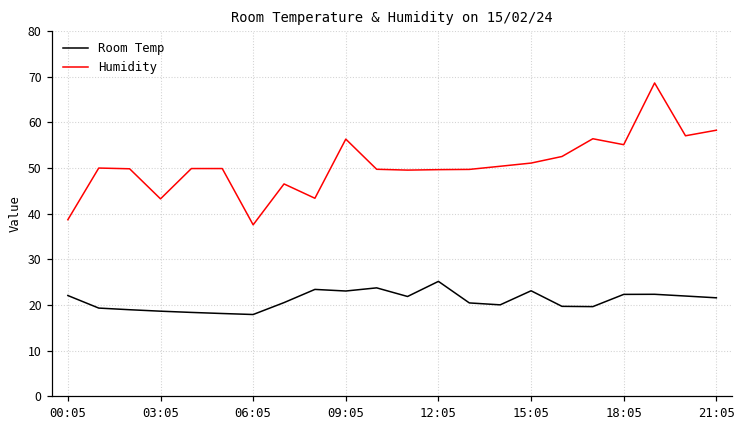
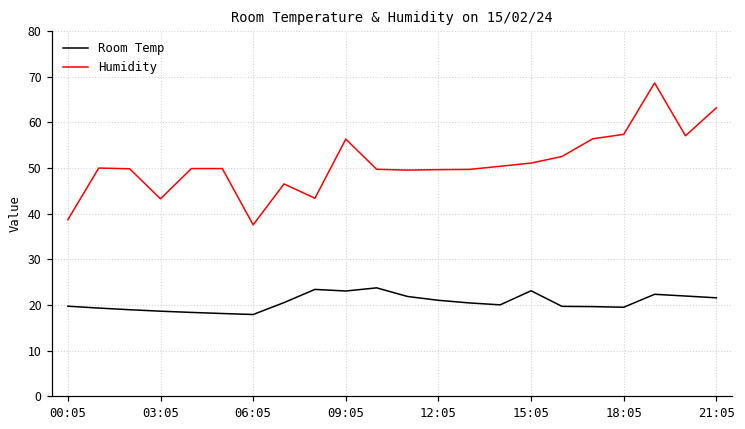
Room Temp, 00:05: 22 -> 20
Room Temp, 12:05: 25 -> 21
Room Temp, 18:05: 22 -> 20
Humidity, 18:05: 55 -> 57
Humidity, 21:05: 58 -> 63
